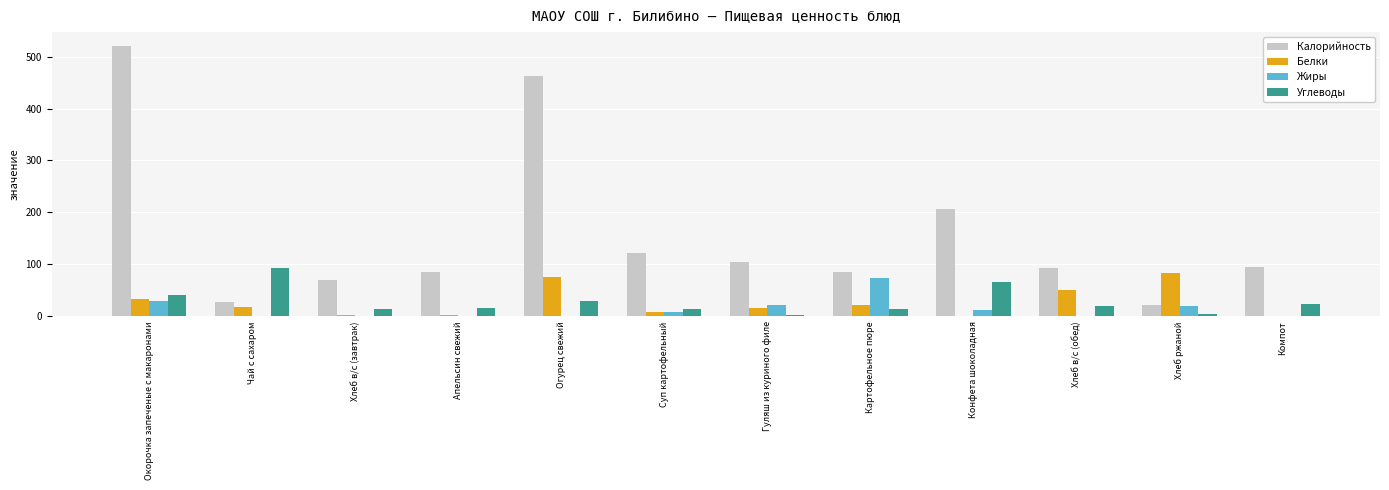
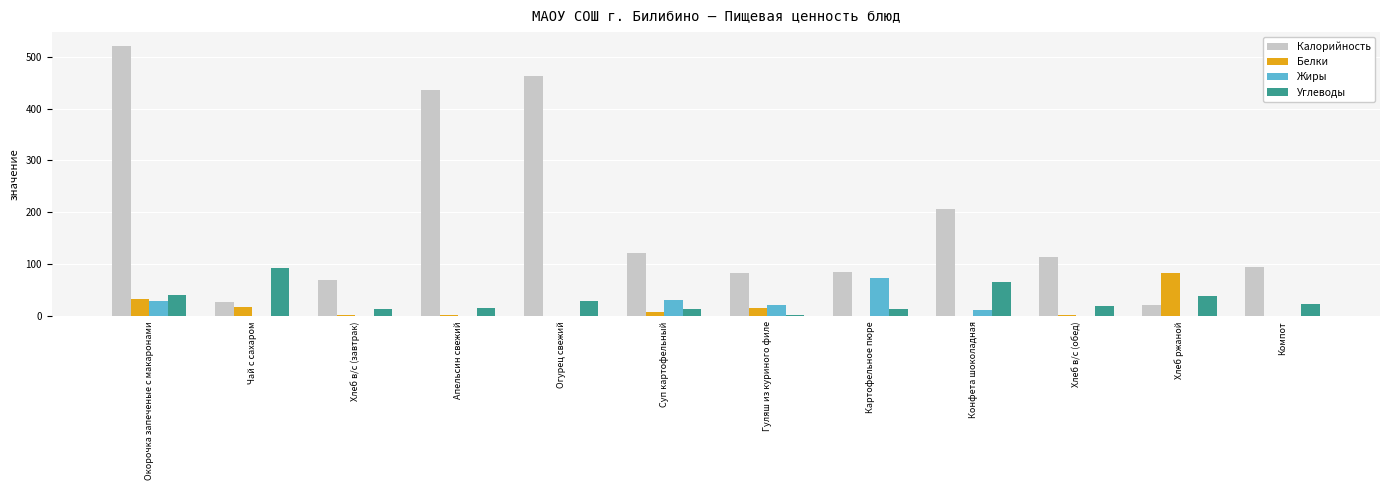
Калорийность, Апельсин свежий: 90 -> 440
Белки, Огурец свежий: 80 -> 0
Жиры, Суп картофельный: 10 -> 30
Калорийность, Гуляш из куриного филе: 100 -> 80
Белки, Картофельное пюре: 20 -> 0
Калорийность, Хлеб в/с (обед): 90 -> 110
Белки, Хлеб в/с (обед): 50 -> 0
Жиры, Хлеб ржаной: 20 -> 0
Углеводы, Хлеб ржаной: 0 -> 40
